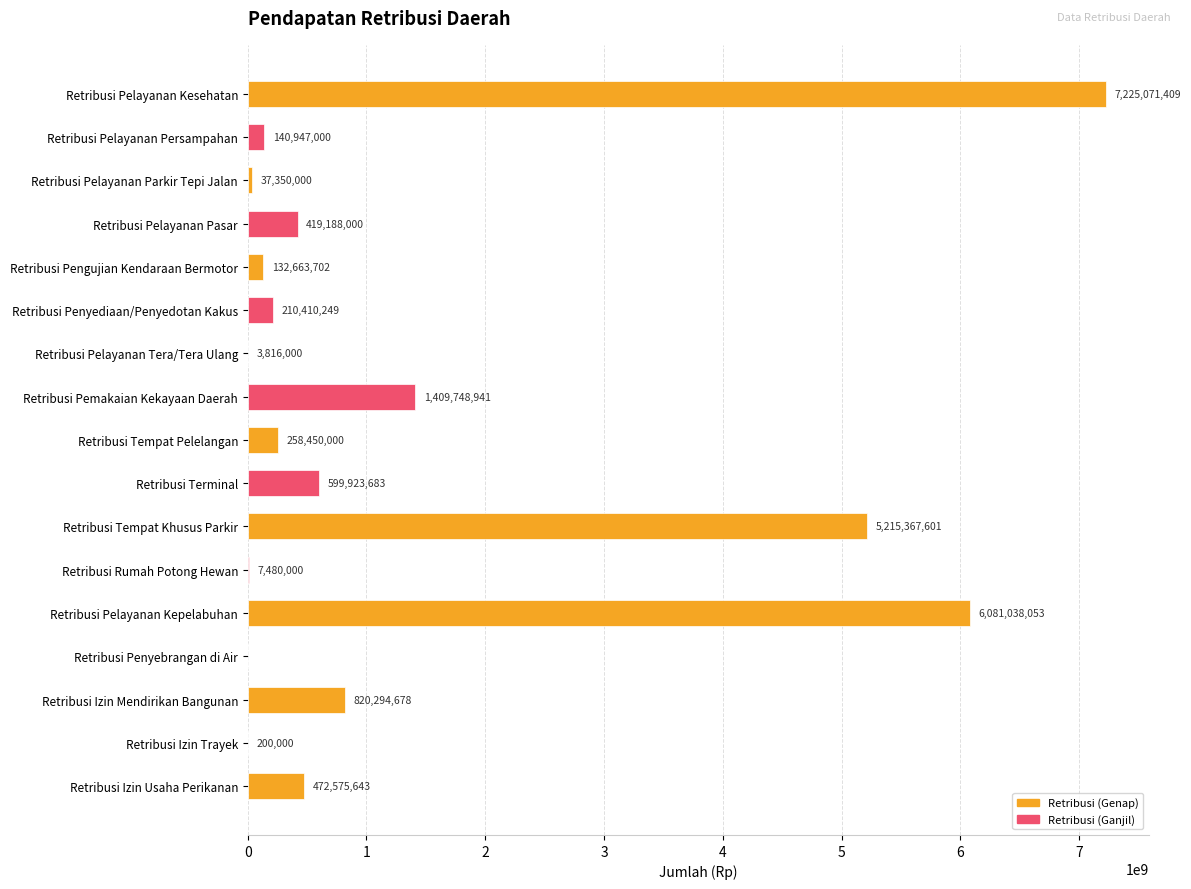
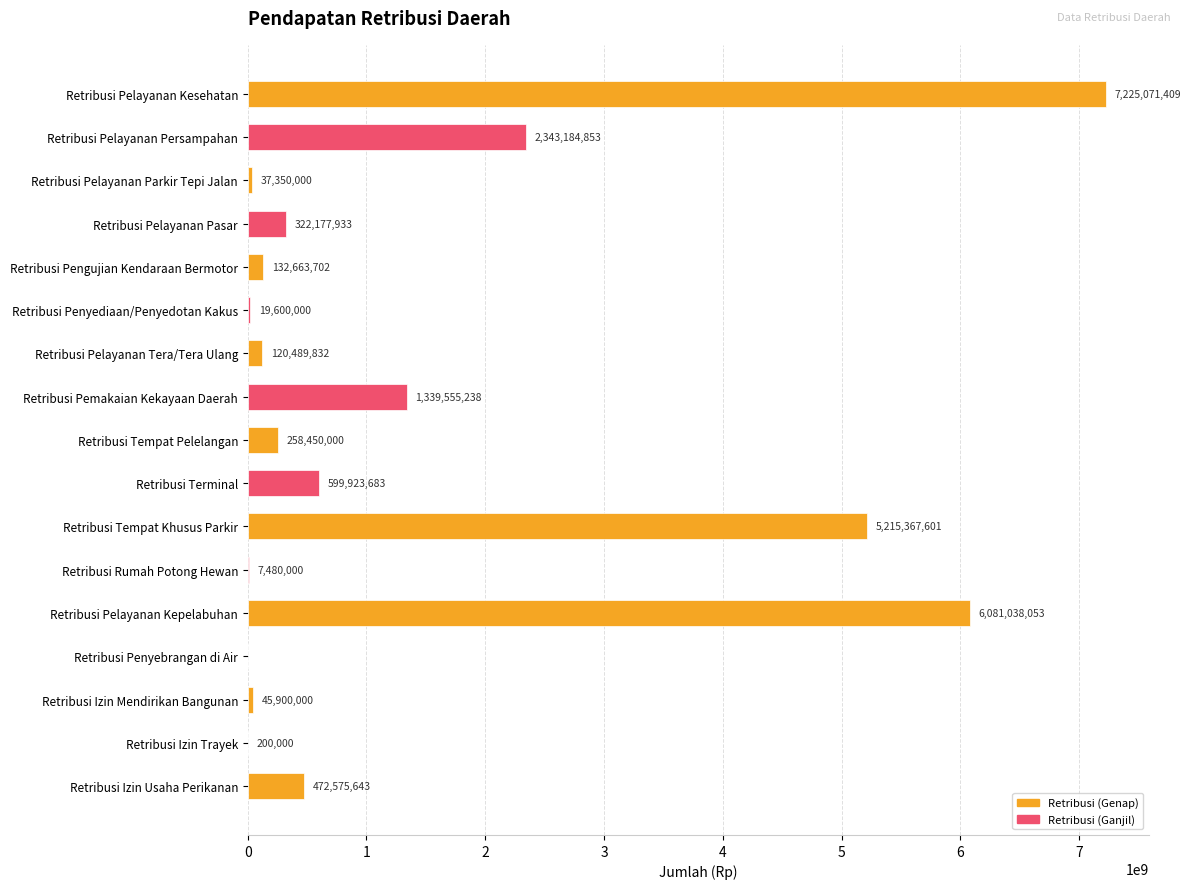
Retribusi Pelayanan Persampahan: 140,947,000 -> 2,343,184,853
Retribusi Pelayanan Pasar: 419,188,000 -> 322,177,933
Retribusi Penyediaan/Penyedotan Kakus: 210,410,249 -> 19,600,000
Retribusi Pelayanan Tera/Tera Ulang: 3,816,000 -> 120,489,832
Retribusi Pemakaian Kekayaan Daerah: 1,409,748,941 -> 1,339,555,238
Retribusi Izin Mendirikan Bangunan: 820,294,678 -> 45,900,000
